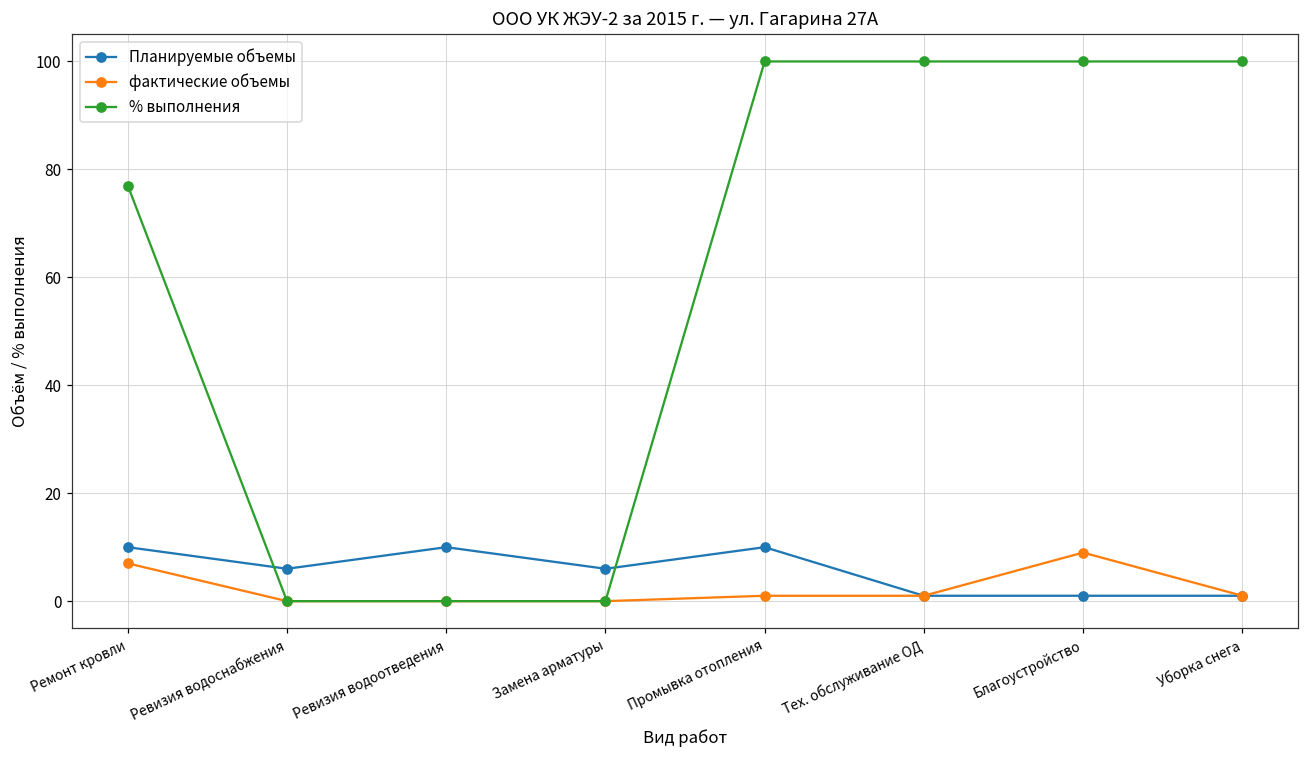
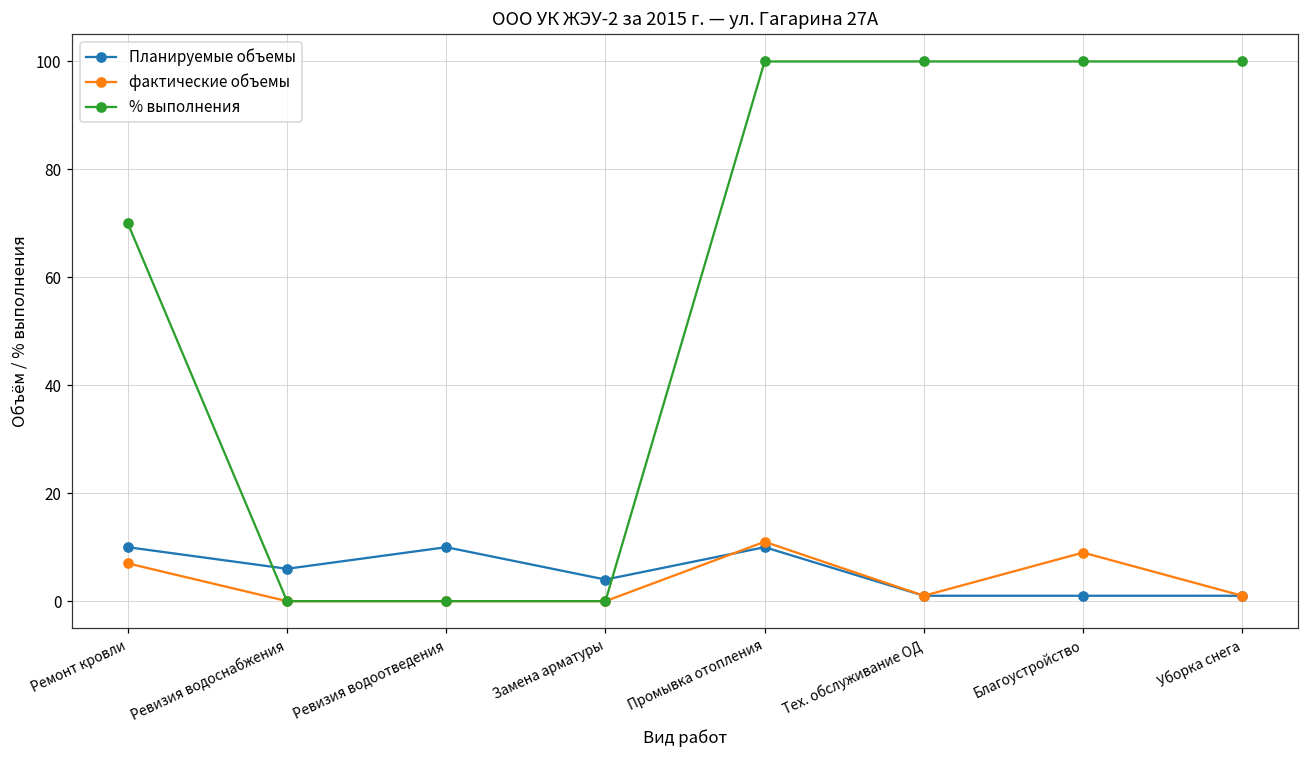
% выполнения, Ремонт кровли: 77 -> 70
Планируемые объемы, Замена арматуры: 6 -> 4
фактические объемы, Промывка отопления: 1 -> 11
